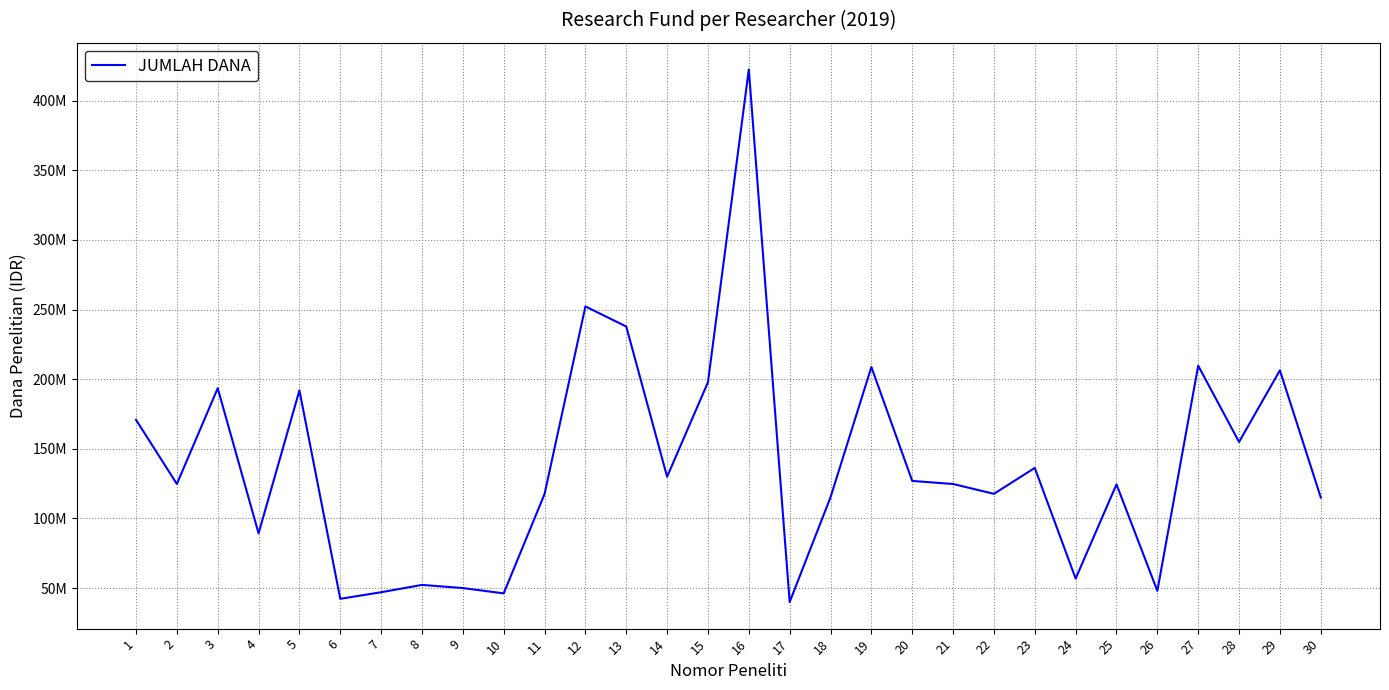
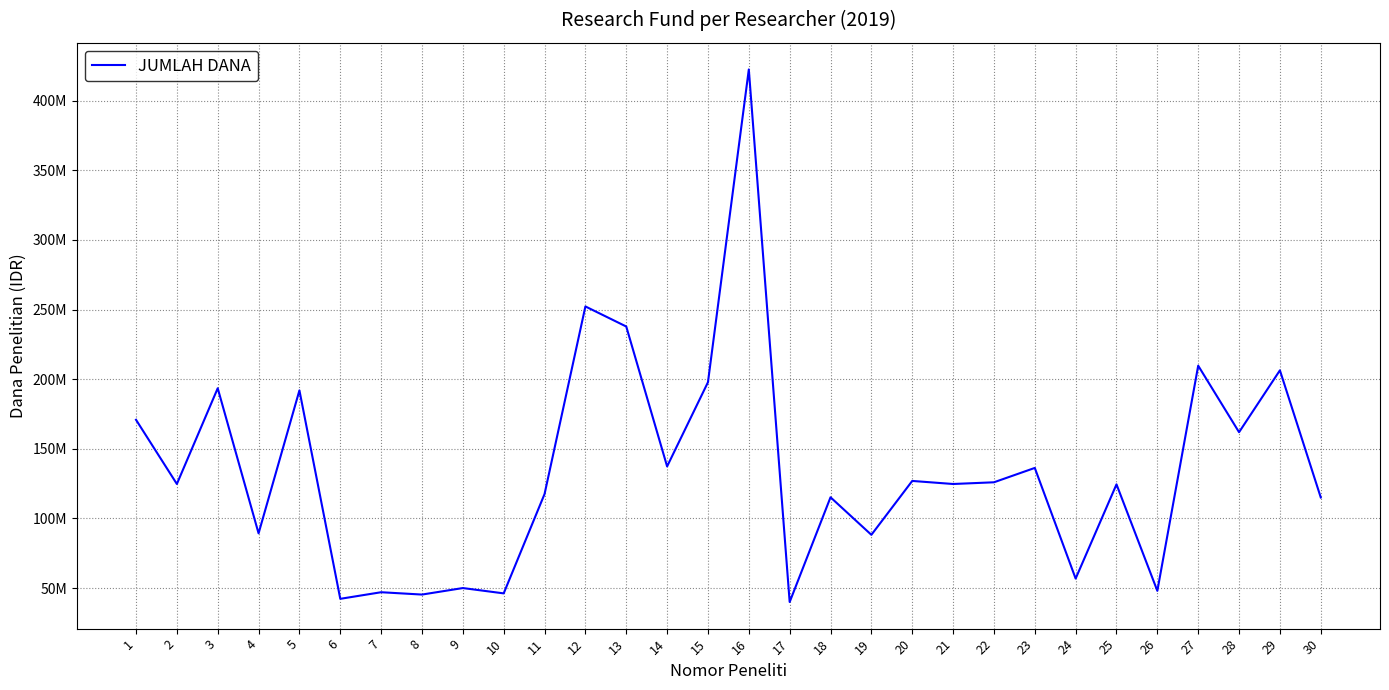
8: 52000000 -> 45000000
14: 130000000 -> 137000000
19: 209000000 -> 88000000
22: 118000000 -> 126000000
28: 155000000 -> 162000000
